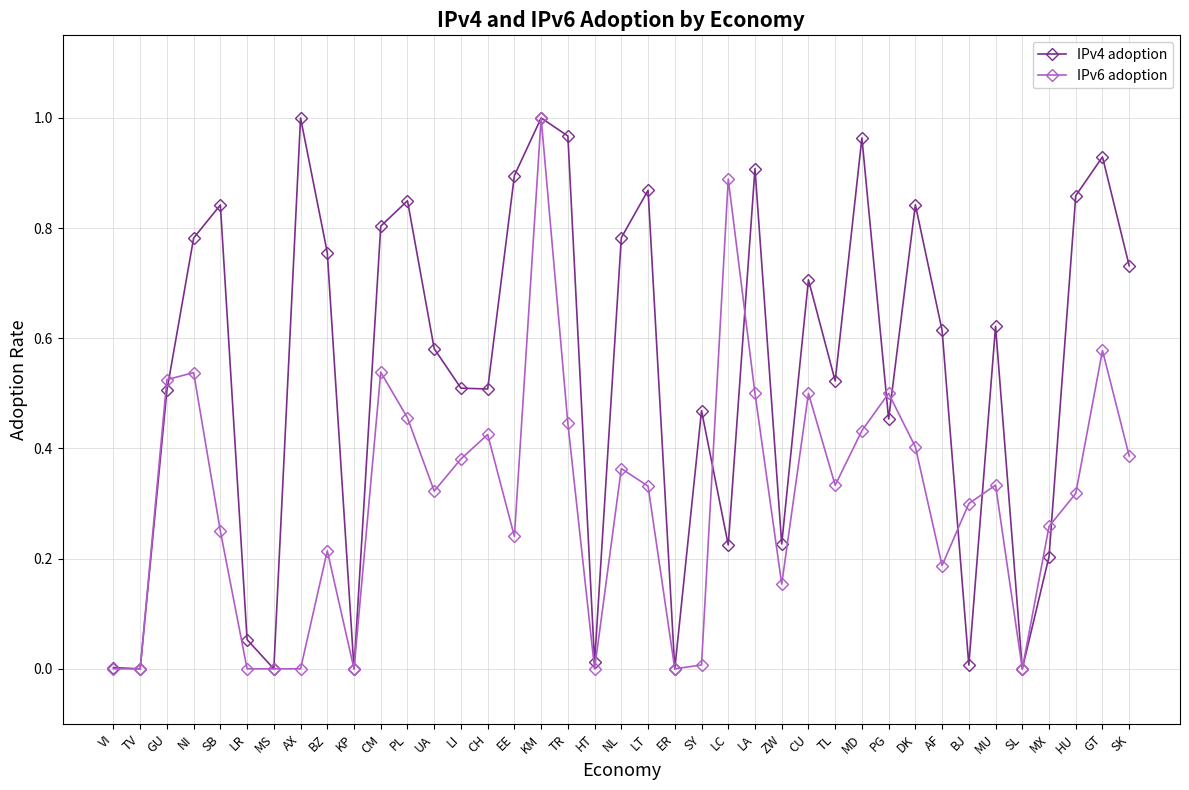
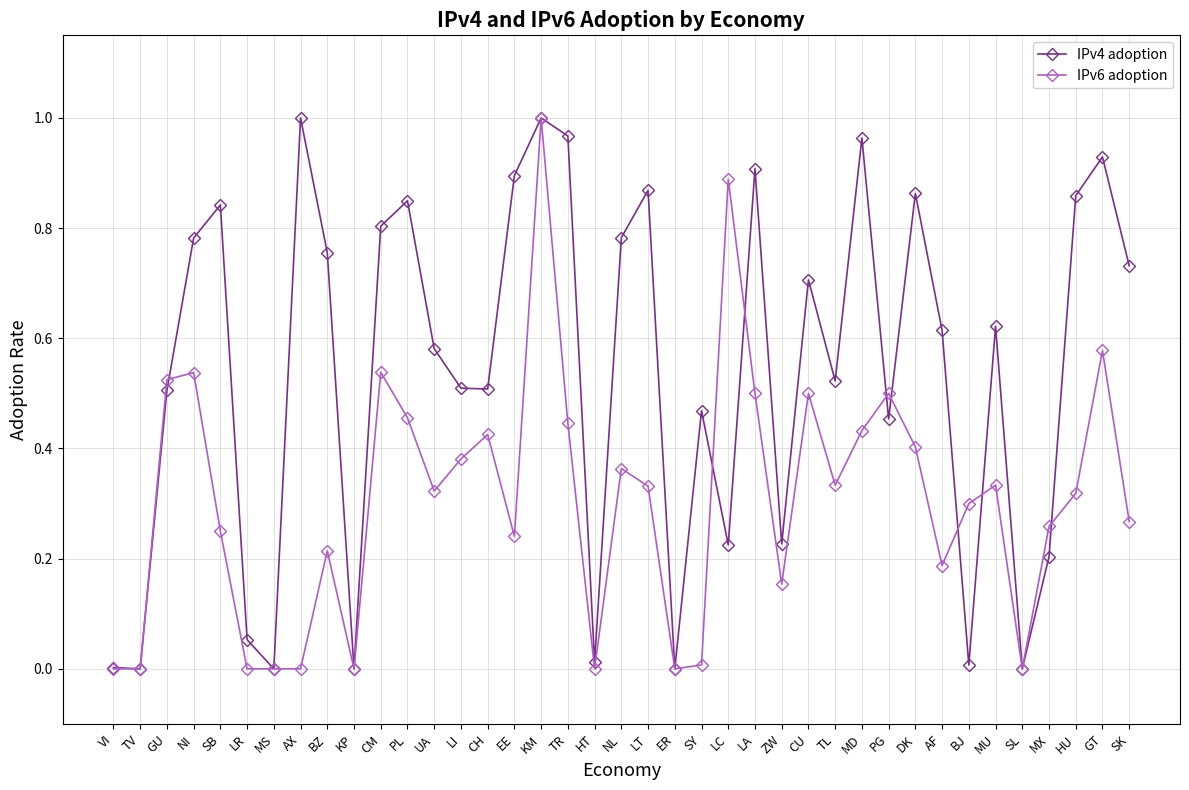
IPv4 adoption, DK: 0.84 -> 0.86
IPv6 adoption, SK: 0.39 -> 0.27
